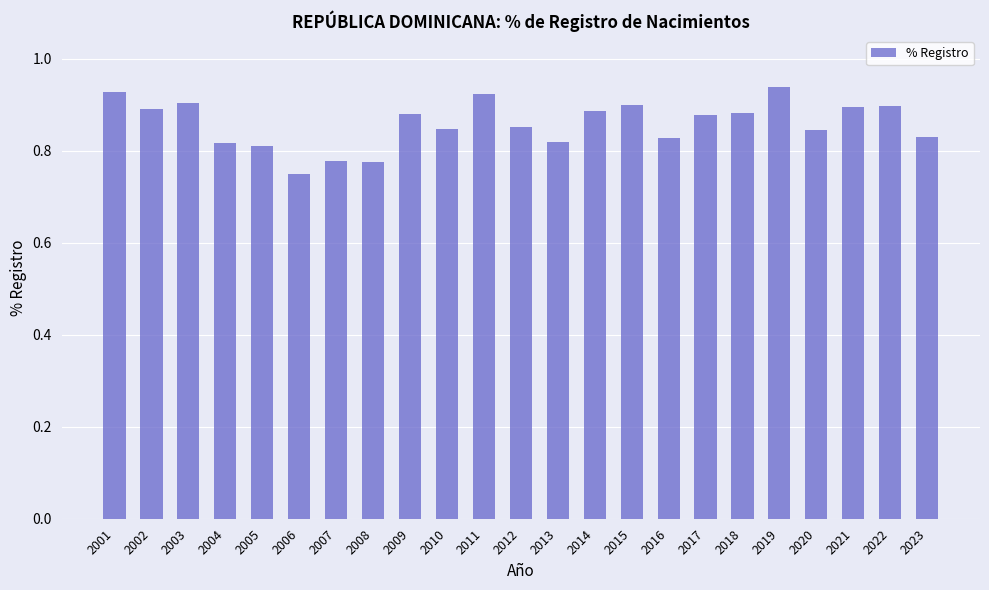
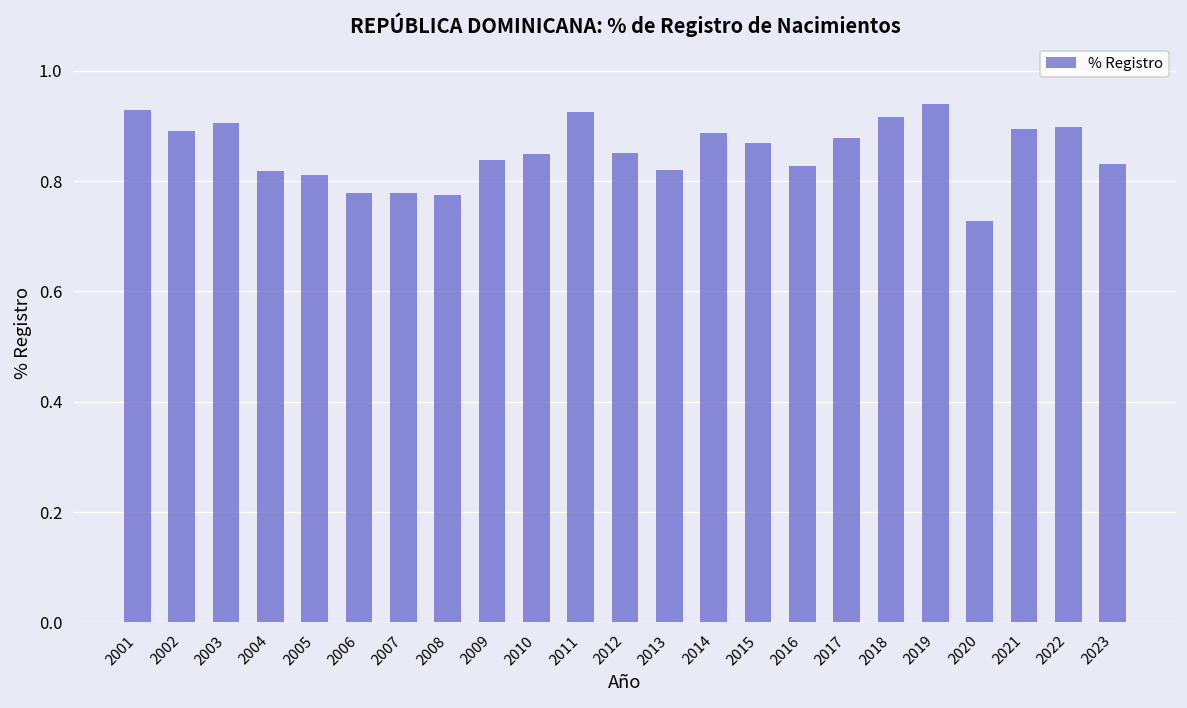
2006: 0.75 -> 0.78
2009: 0.88 -> 0.84
2015: 0.90 -> 0.87
2018: 0.88 -> 0.92
2020: 0.85 -> 0.73
